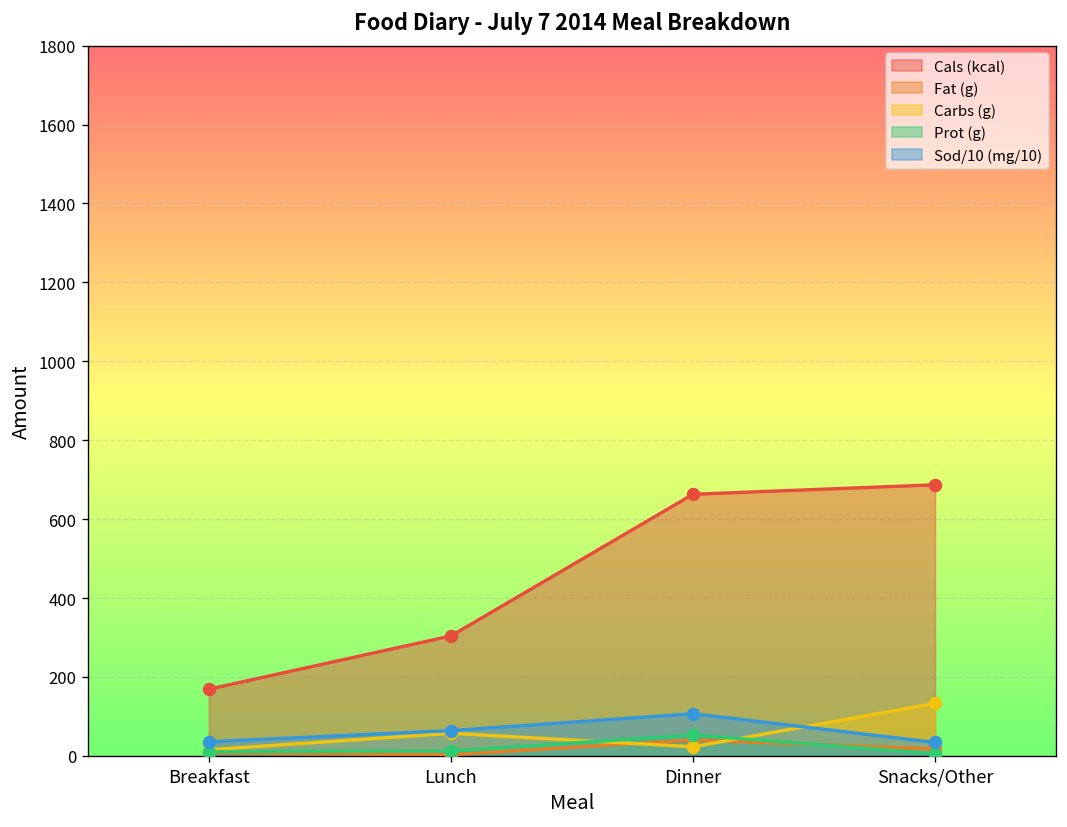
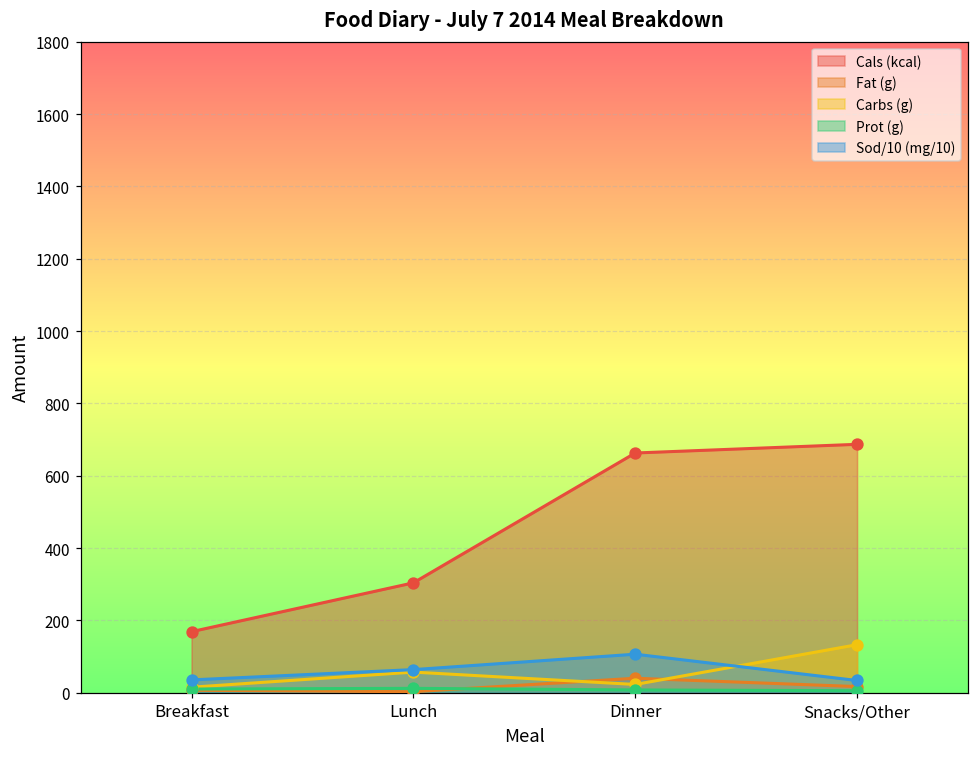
Prot (g), Dinner: 50 -> 10
